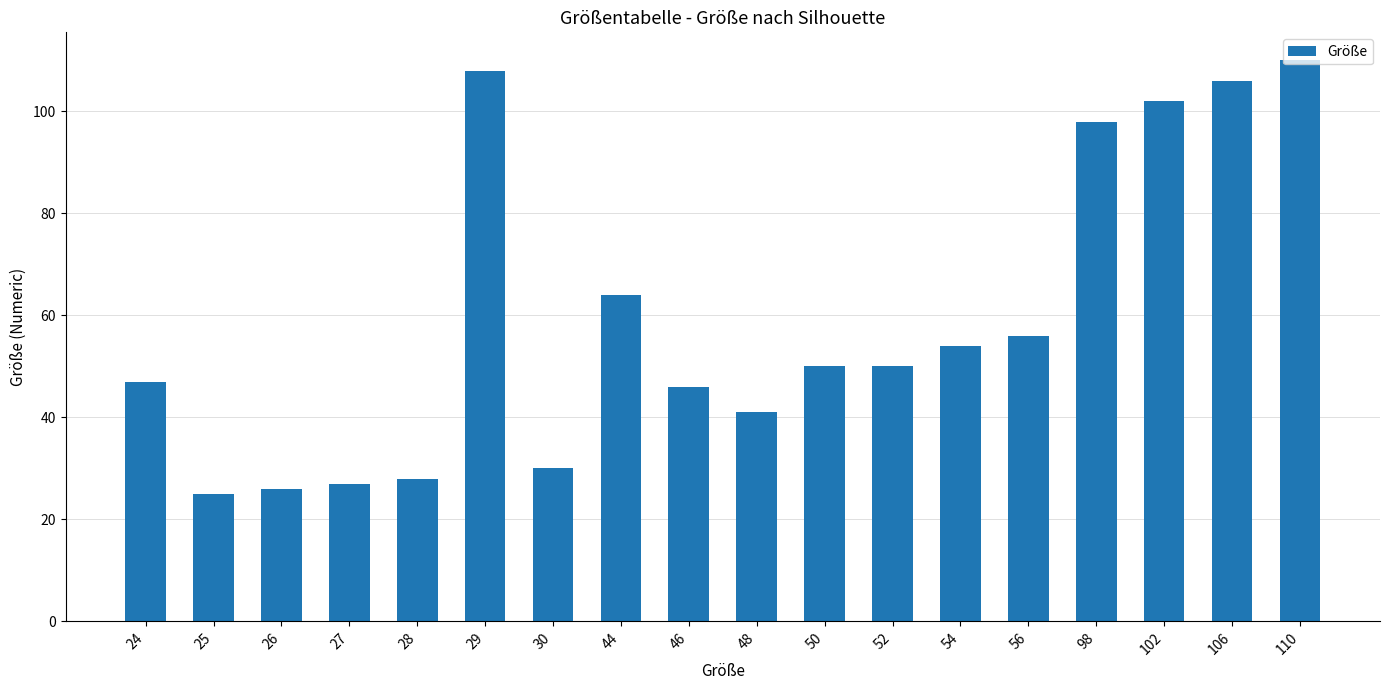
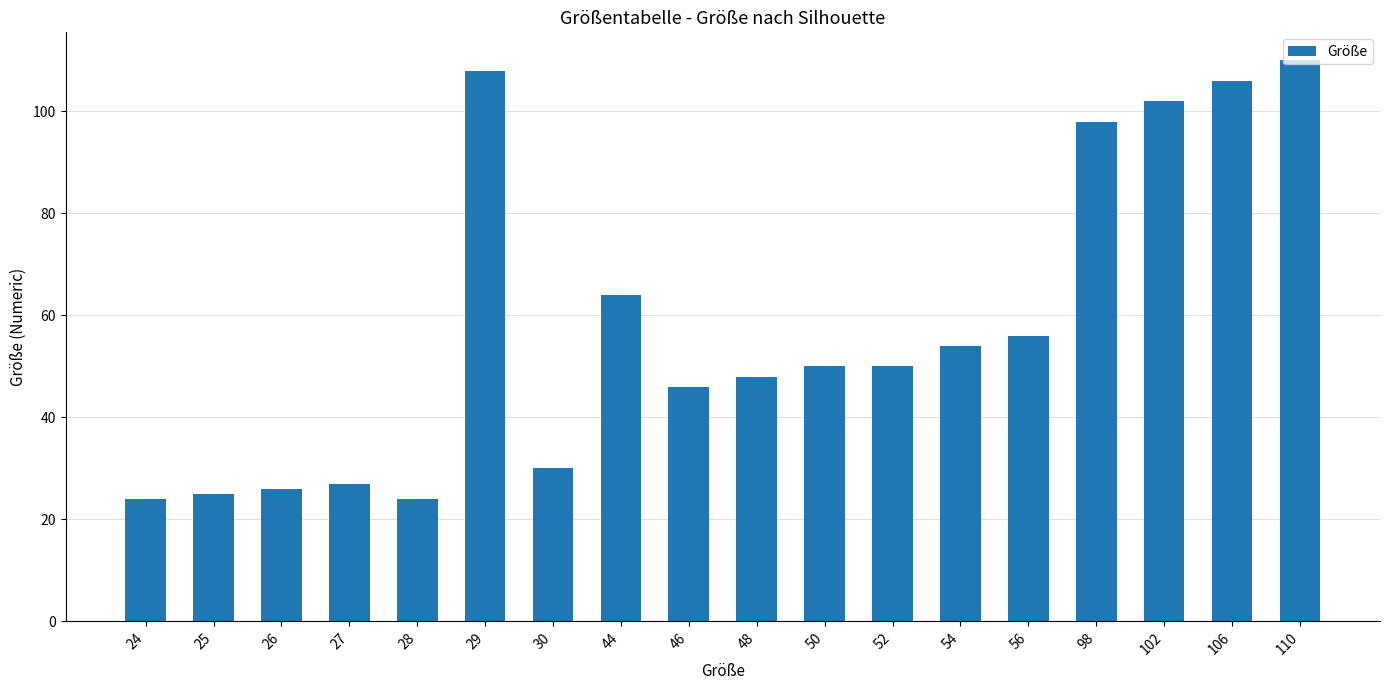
24: 47 -> 24
28: 28 -> 24
48: 41 -> 48
